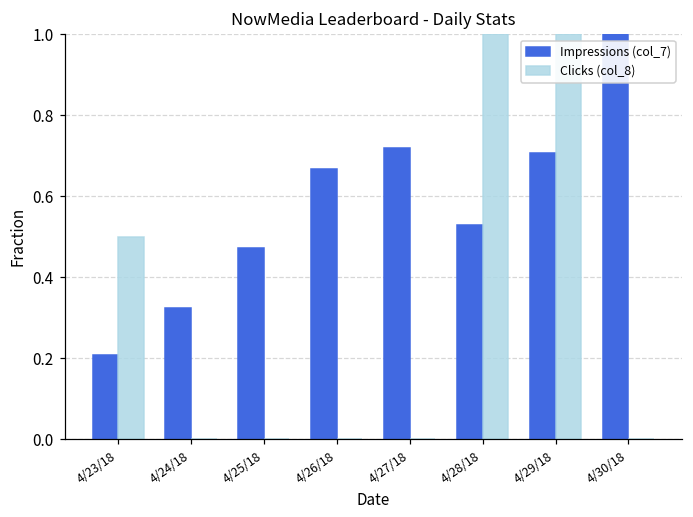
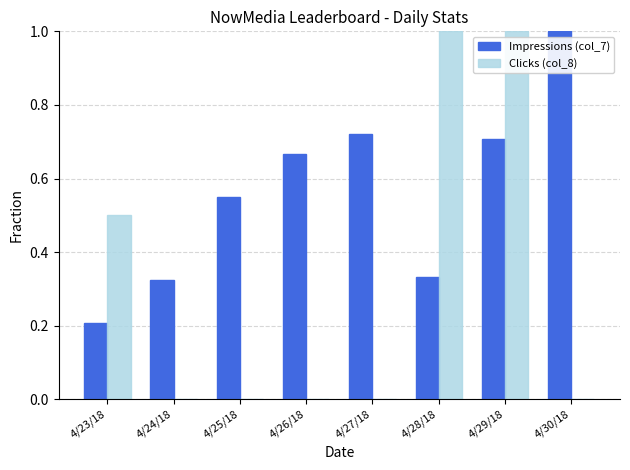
Impressions (col_7), 4/25/18: 0.47 -> 0.55
Impressions (col_7), 4/28/18: 0.53 -> 0.33
